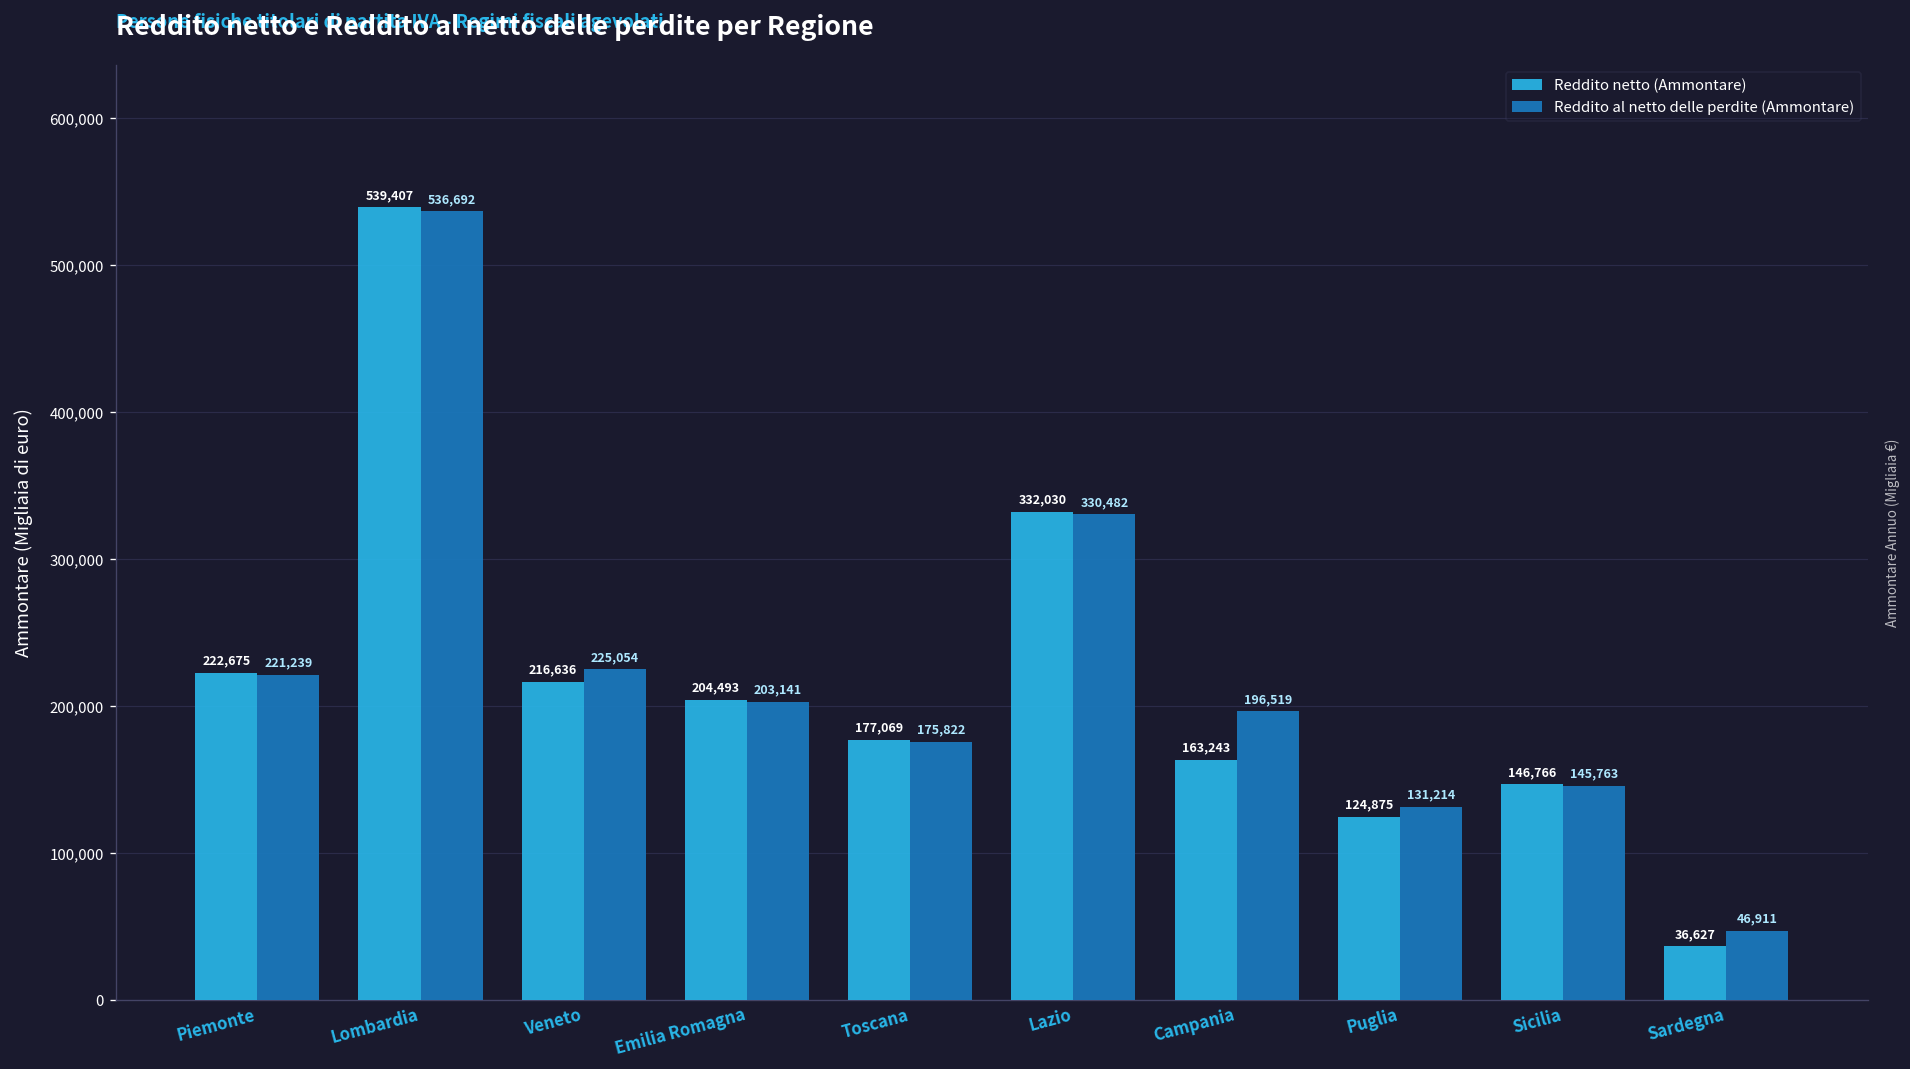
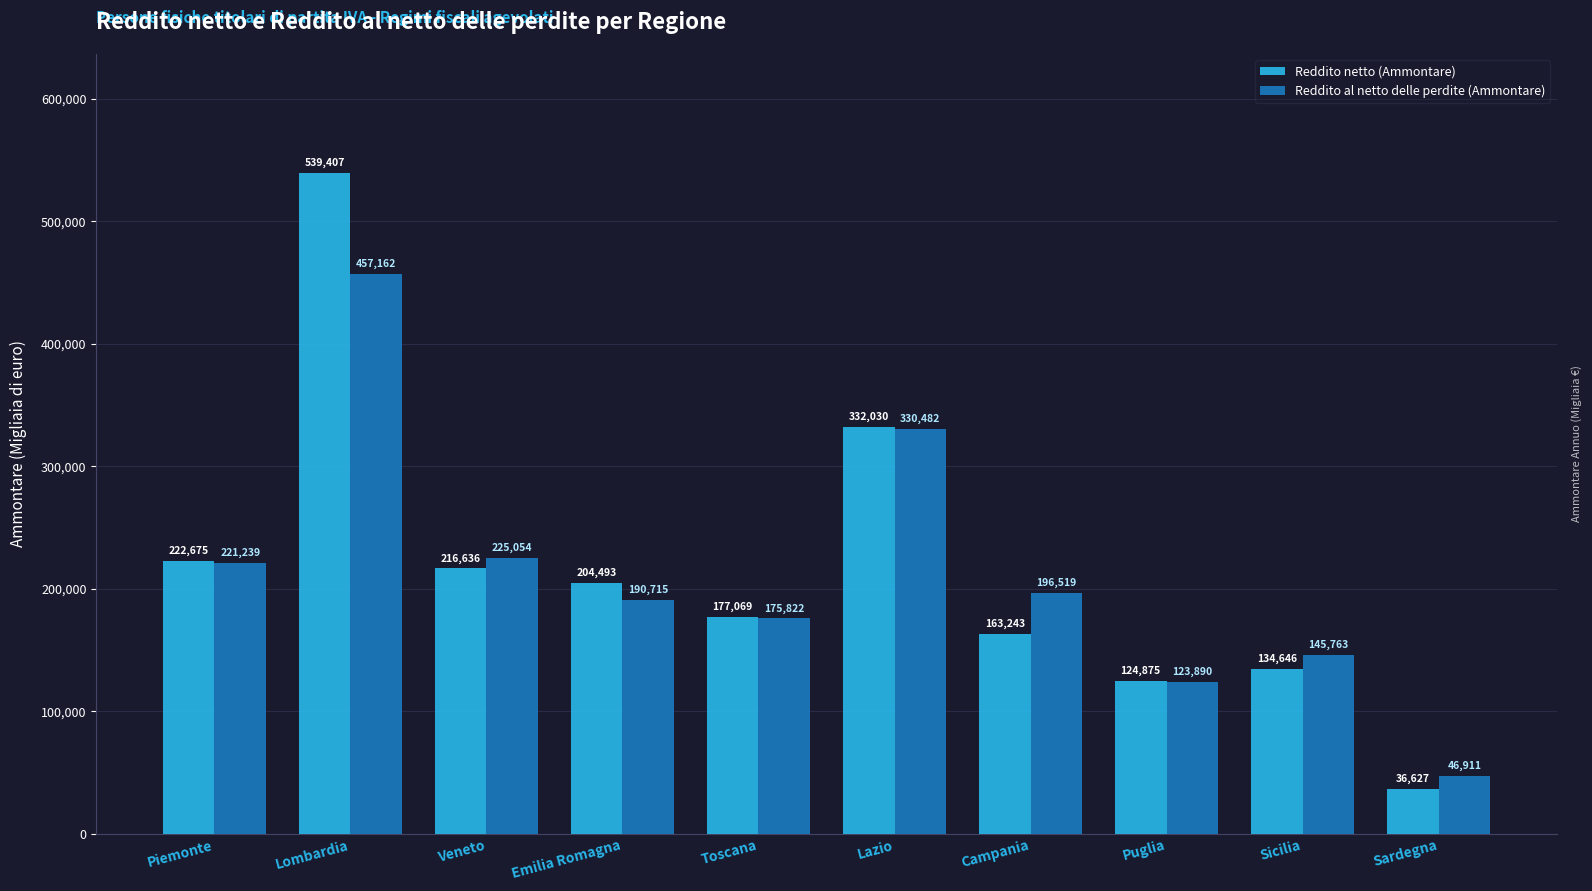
Reddito al netto delle perdite (Ammontare), Lombardia: 536,692 -> 457,162
Reddito al netto delle perdite (Ammontare), Emilia Romagna: 203,141 -> 190,715
Reddito al netto delle perdite (Ammontare), Puglia: 131,214 -> 123,890
Reddito netto (Ammontare), Sicilia: 146,766 -> 134,646
